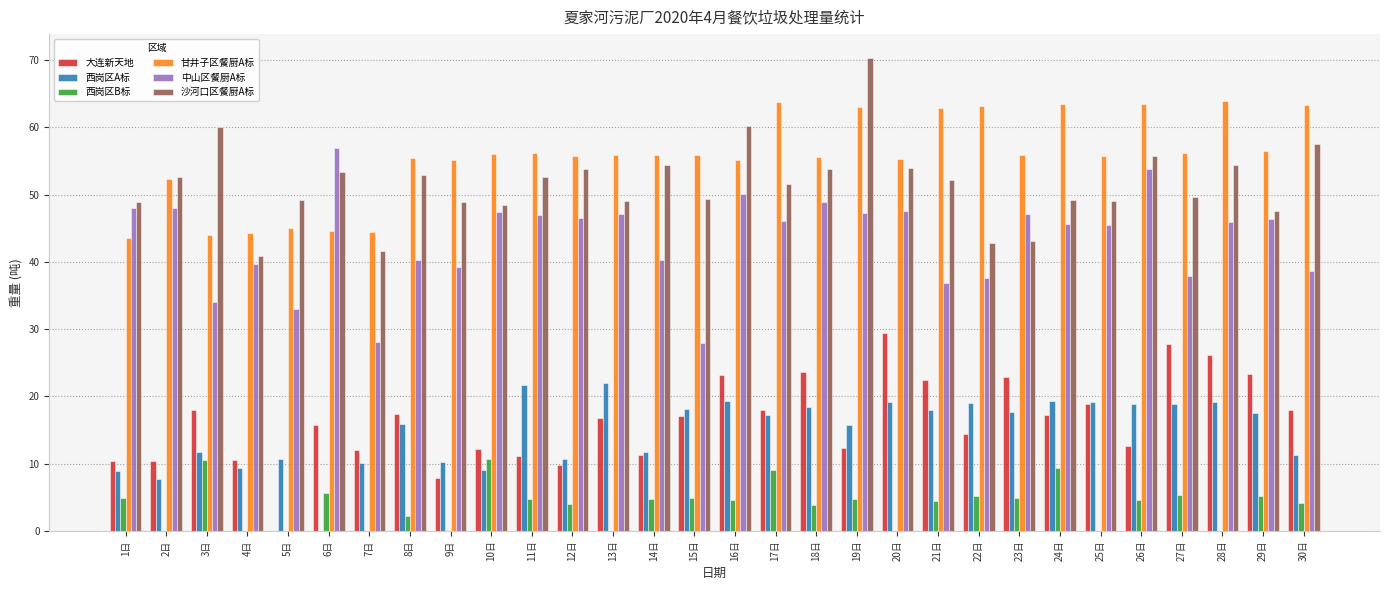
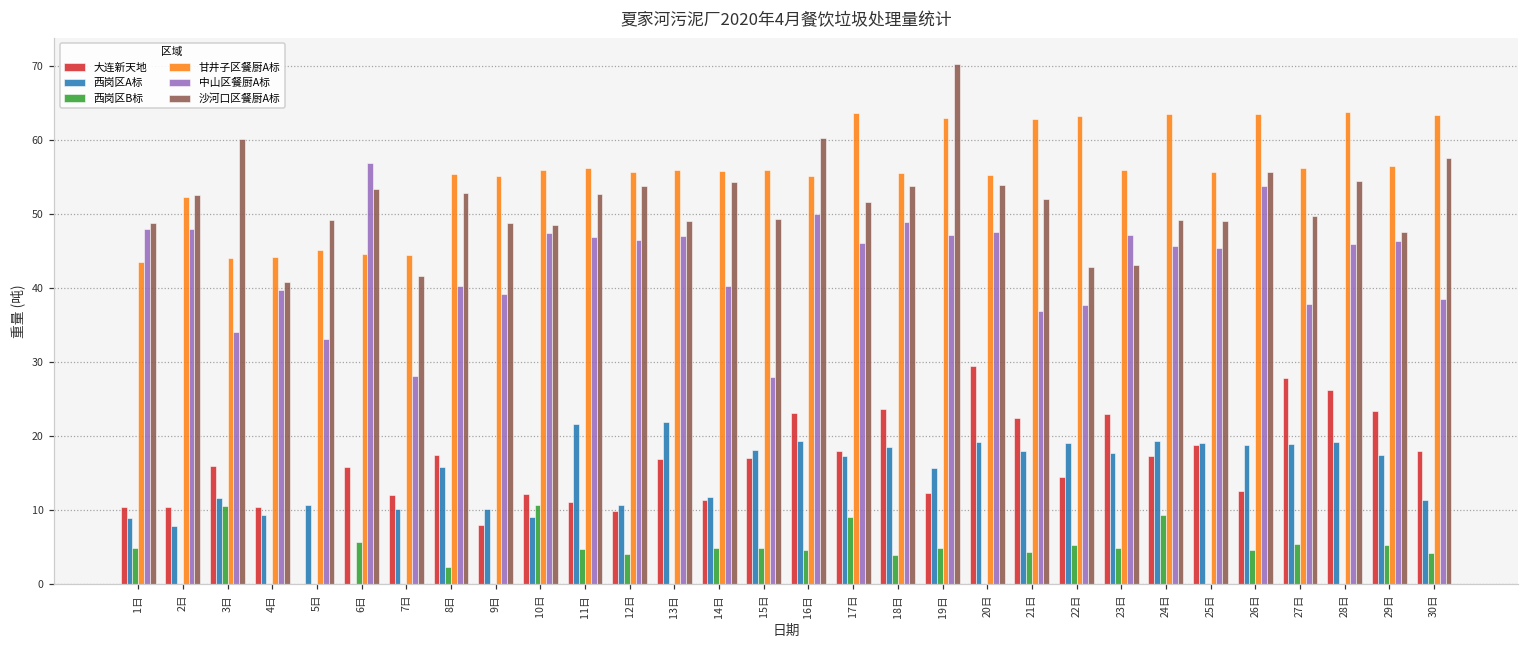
大连新天地, 3日: 18 -> 16
